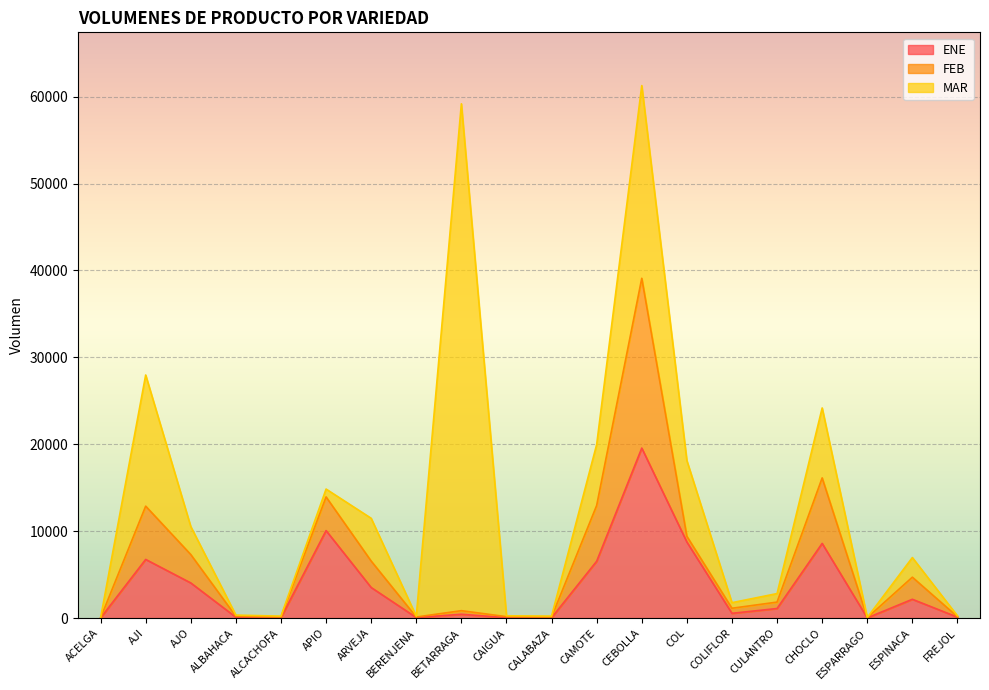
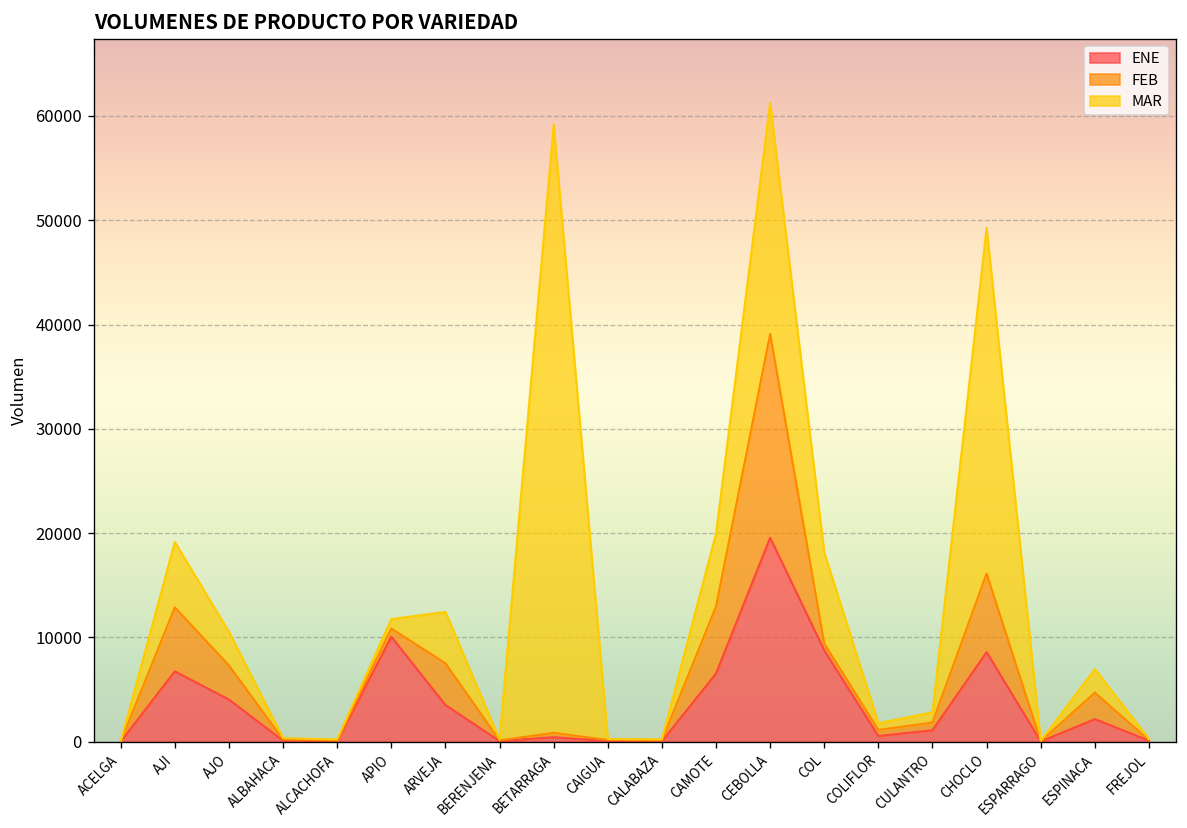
MAR, AJI: 15000 -> 6000
FEB, APIO: 4000 -> 1000
FEB, ARVEJA: 3000 -> 4000
MAR, CHOCLO: 8000 -> 33000
